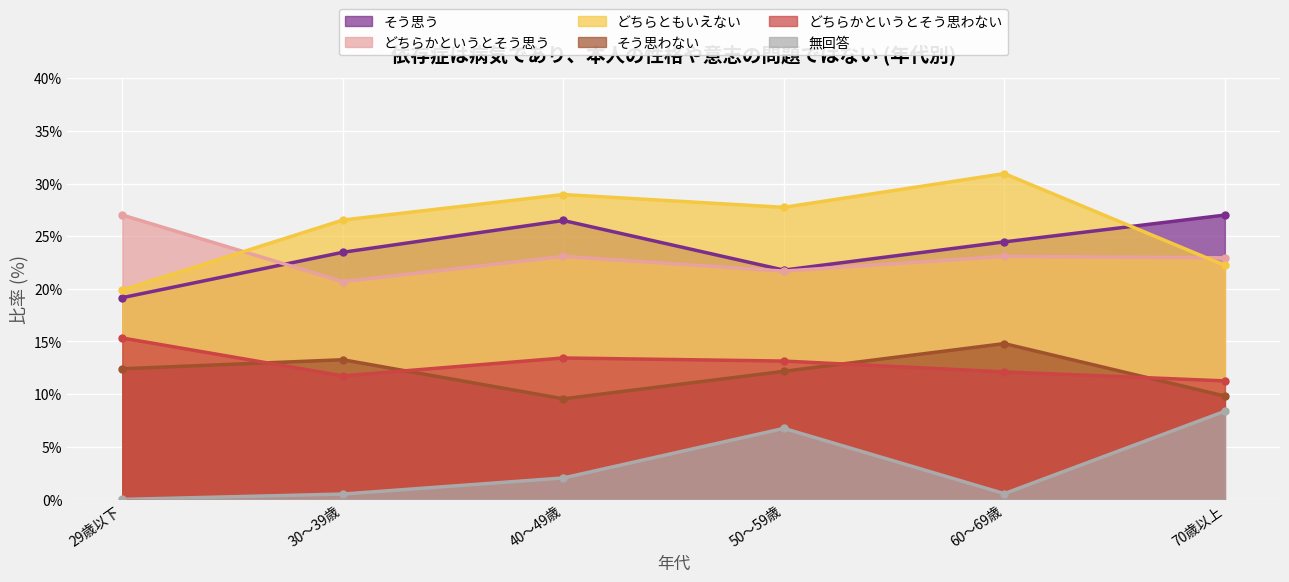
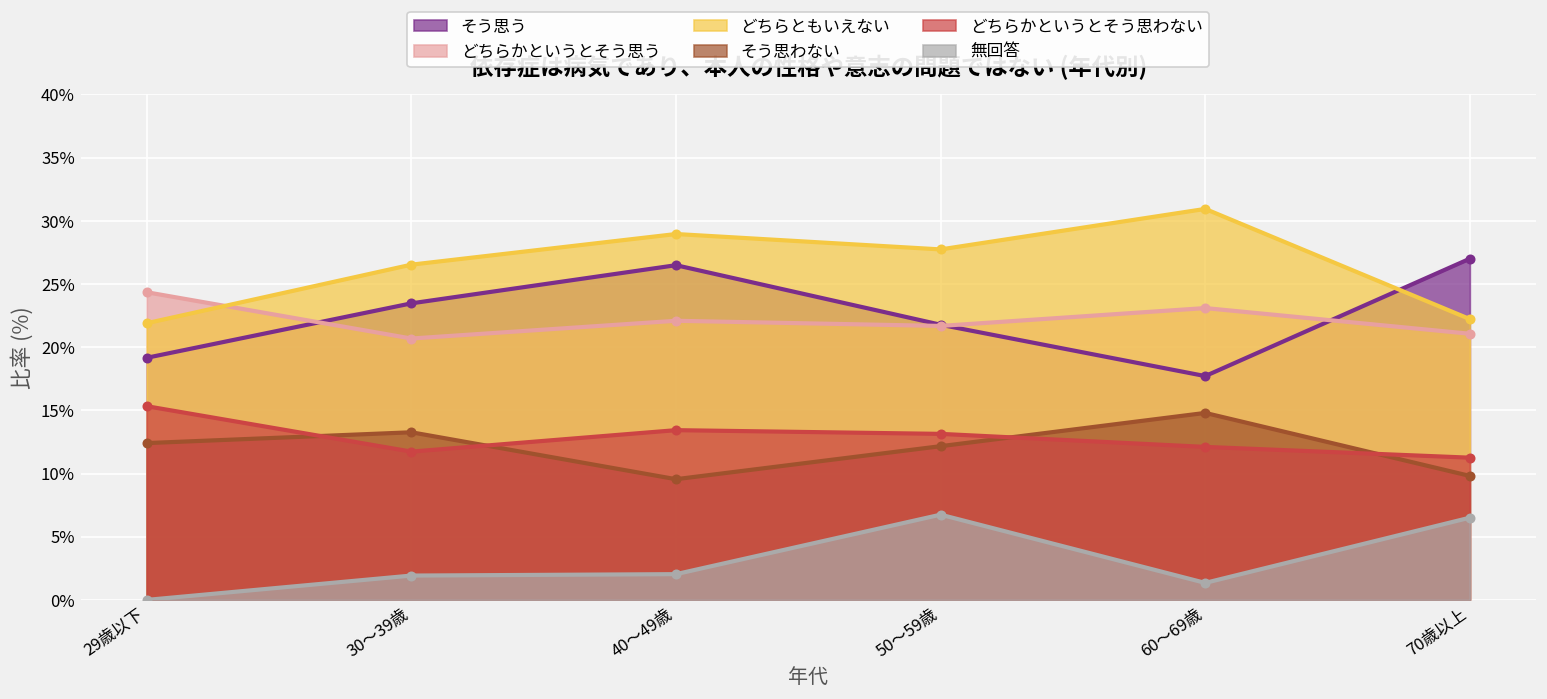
どちらかというとそう思う, 29歳以下: 27.0% -> 24.3%
どちらともいえない, 29歳以下: 19.9% -> 21.9%
無回答, 30～39歳: 0.5% -> 1.9%
どちらかというとそう思う, 40～49歳: 23.1% -> 22.1%
そう思う, 60～69歳: 24.5% -> 17.7%
無回答, 60～69歳: 0.5% -> 1.3%
どちらかというとそう思う, 70歳以上: 22.9% -> 21.1%
無回答, 70歳以上: 8.4% -> 6.5%
